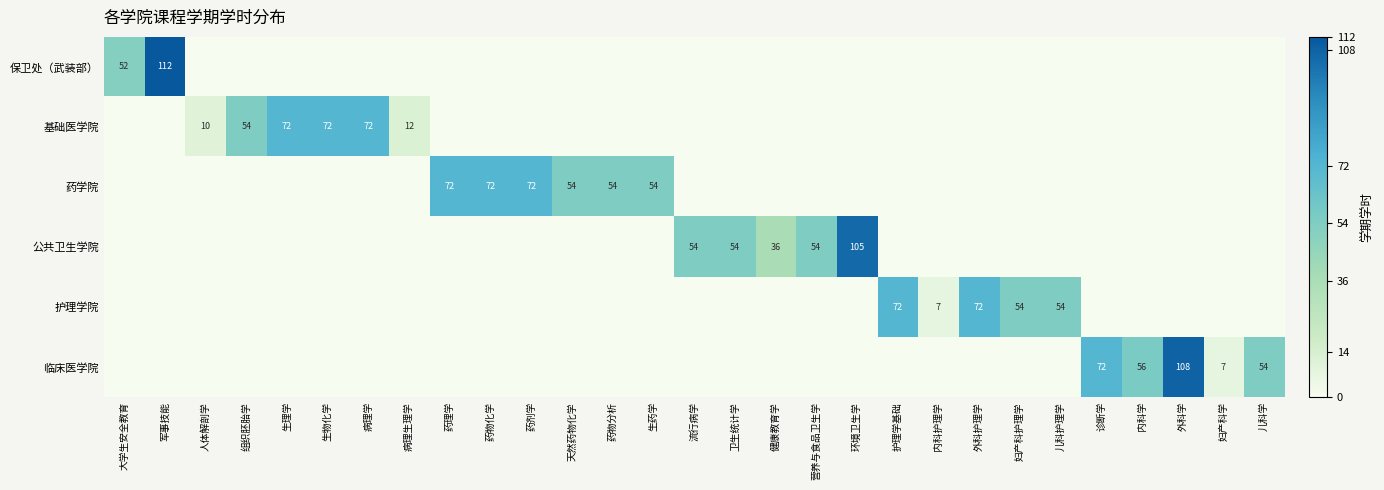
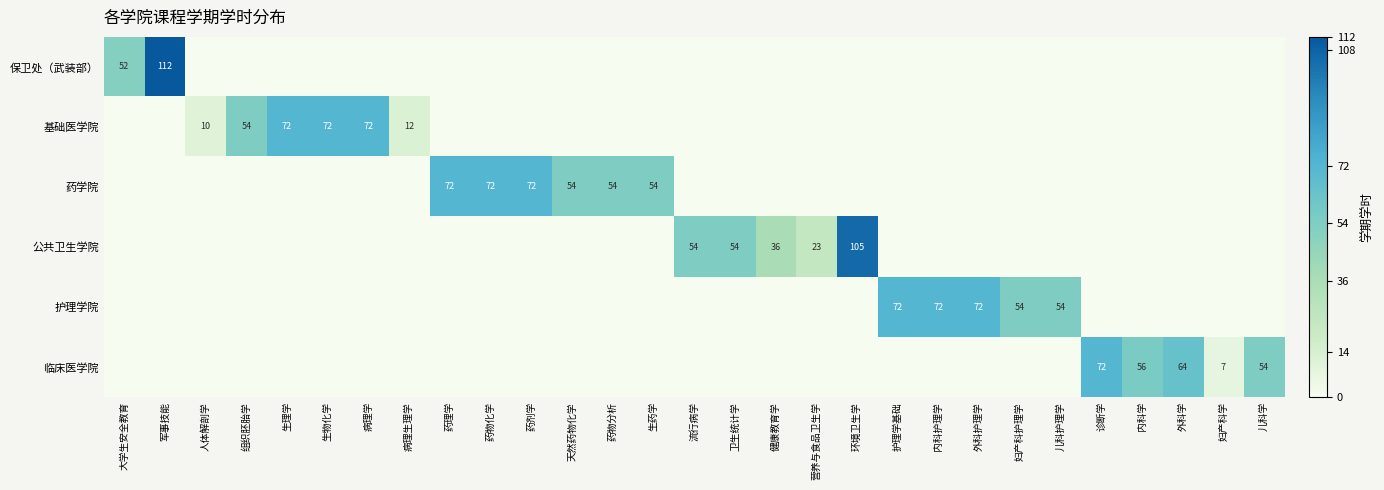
公共卫生学院, 营养与食品卫生学: 54 -> 23
护理学院, 内科护理学: 7 -> 72
临床医学院, 外科学: 108 -> 64
